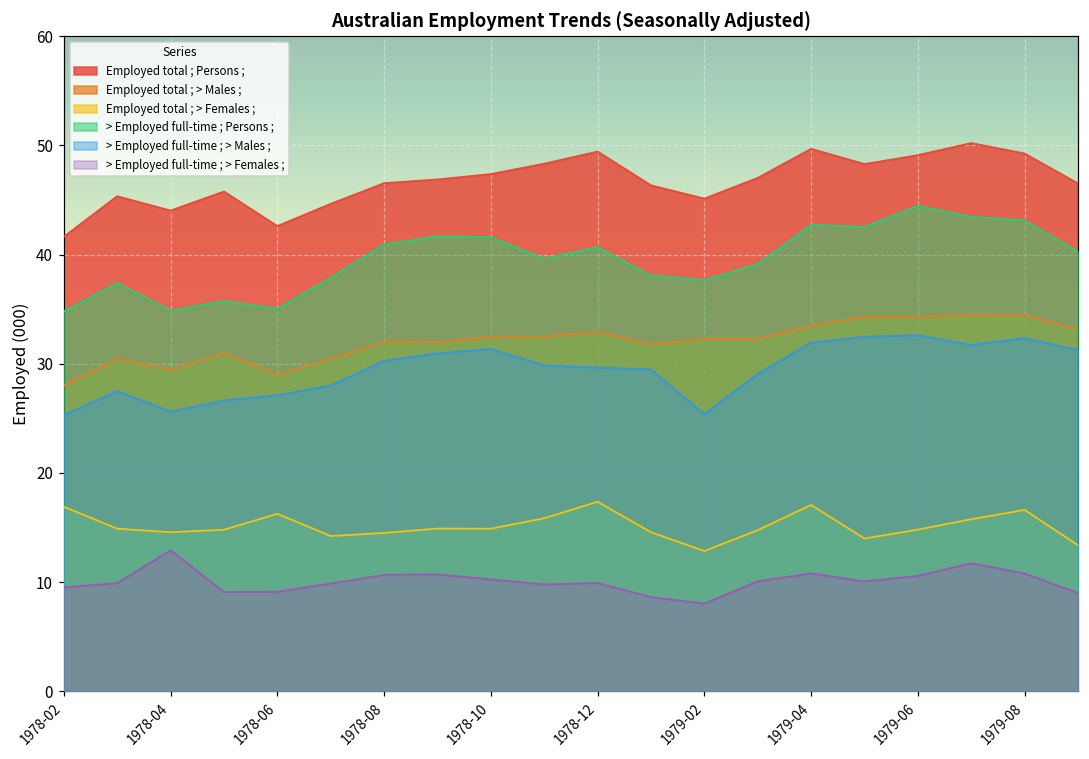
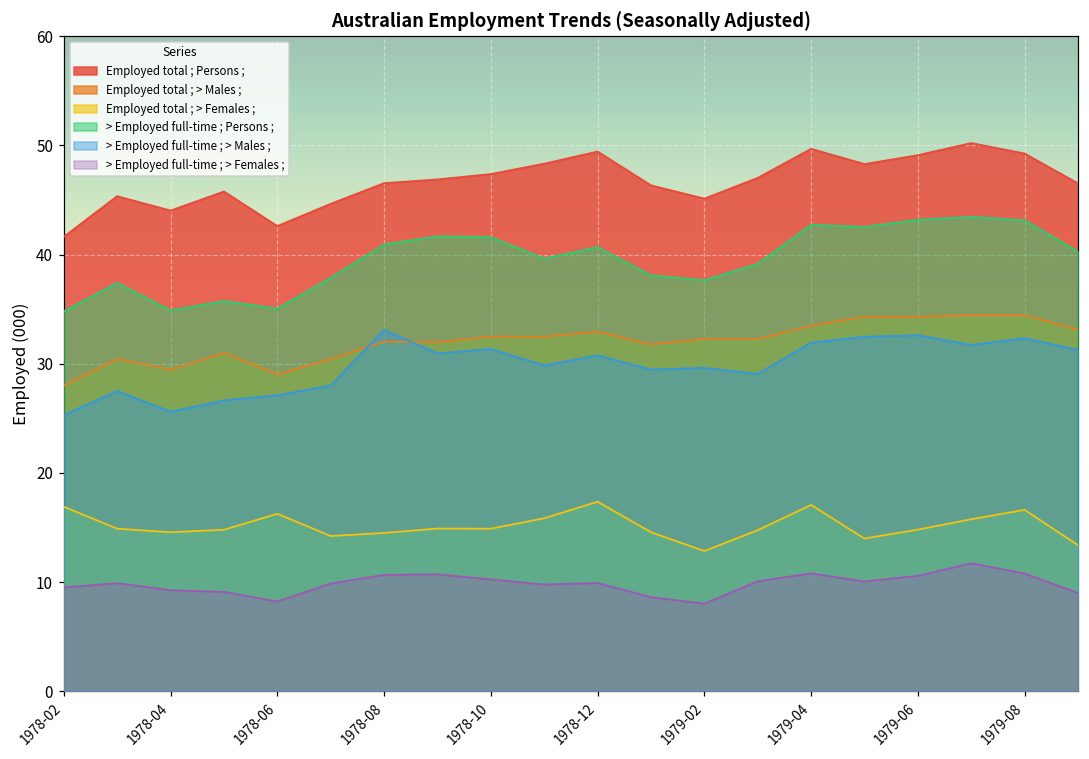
> Employed full-time ; > Females ;, 1978-04: 13 -> 9
> Employed full-time ; > Females ;, 1978-06: 9 -> 8
> Employed full-time ; > Males ;, 1978-08: 30 -> 33
> Employed full-time ; > Males ;, 1978-12: 30 -> 31
> Employed full-time ; > Males ;, 1979-02: 25 -> 30
> Employed full-time ; Persons ;, 1979-06: 44 -> 43
